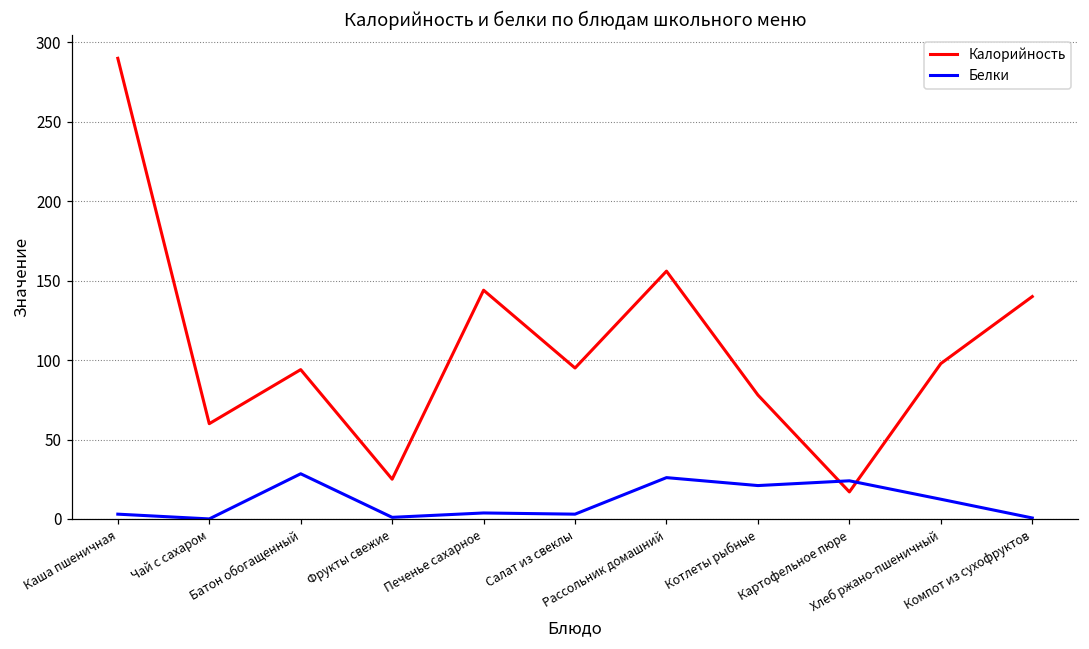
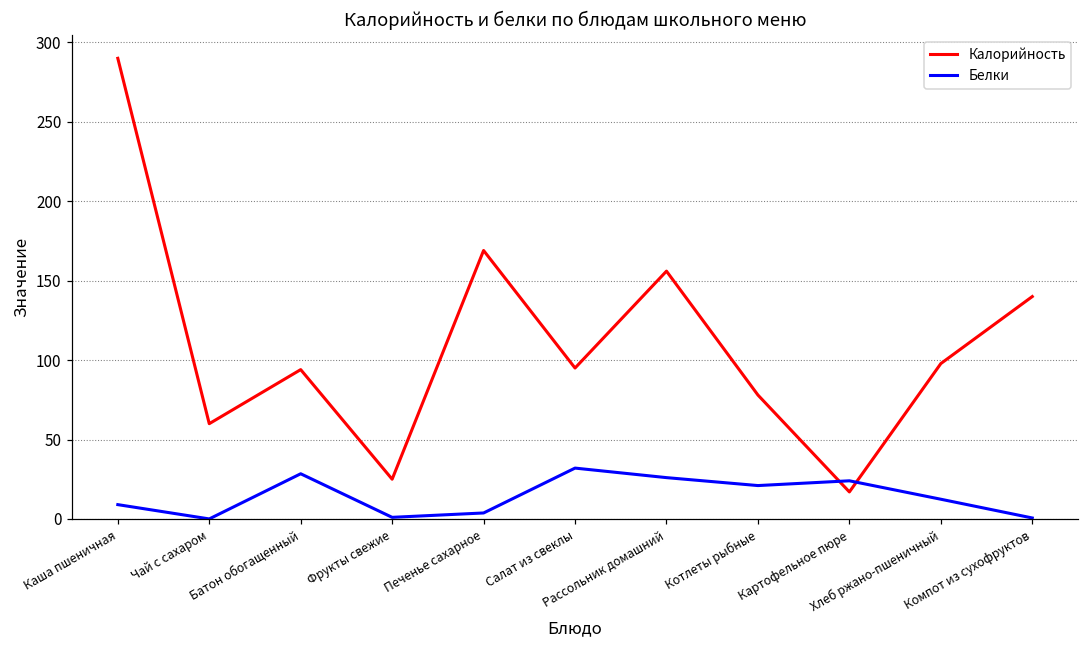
Белки, Каша пшеничная: 3 -> 9
Калорийность, Печенье сахарное: 144 -> 169
Белки, Салат из свеклы: 3 -> 32
